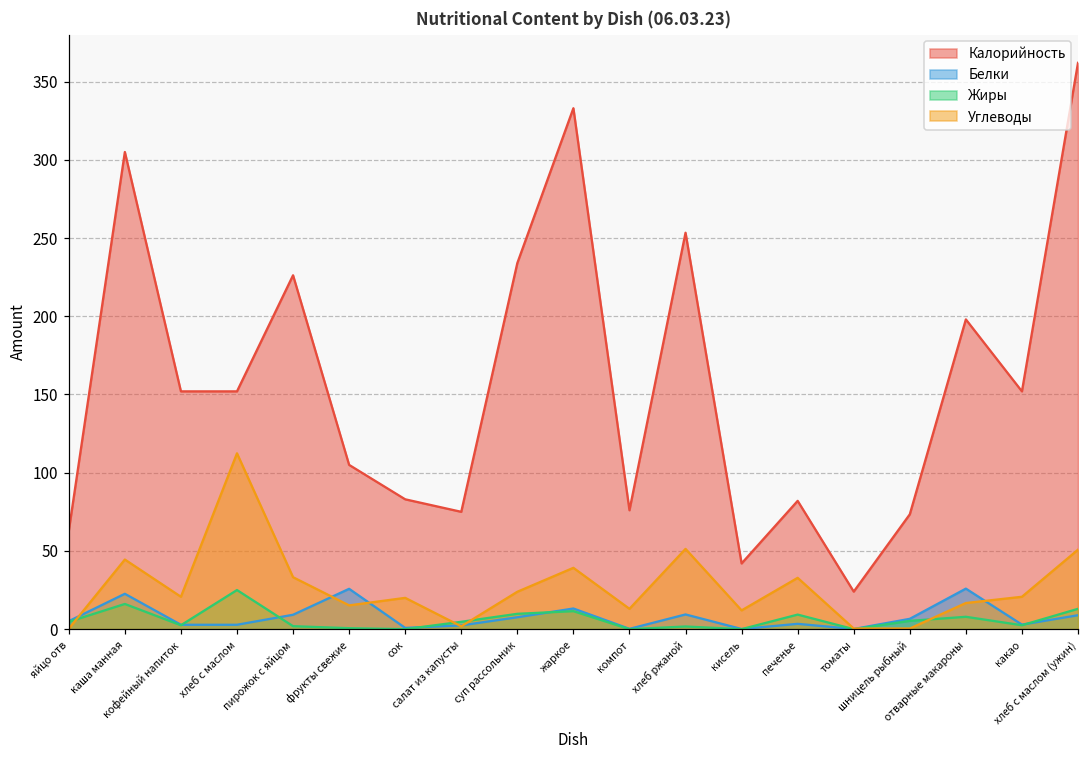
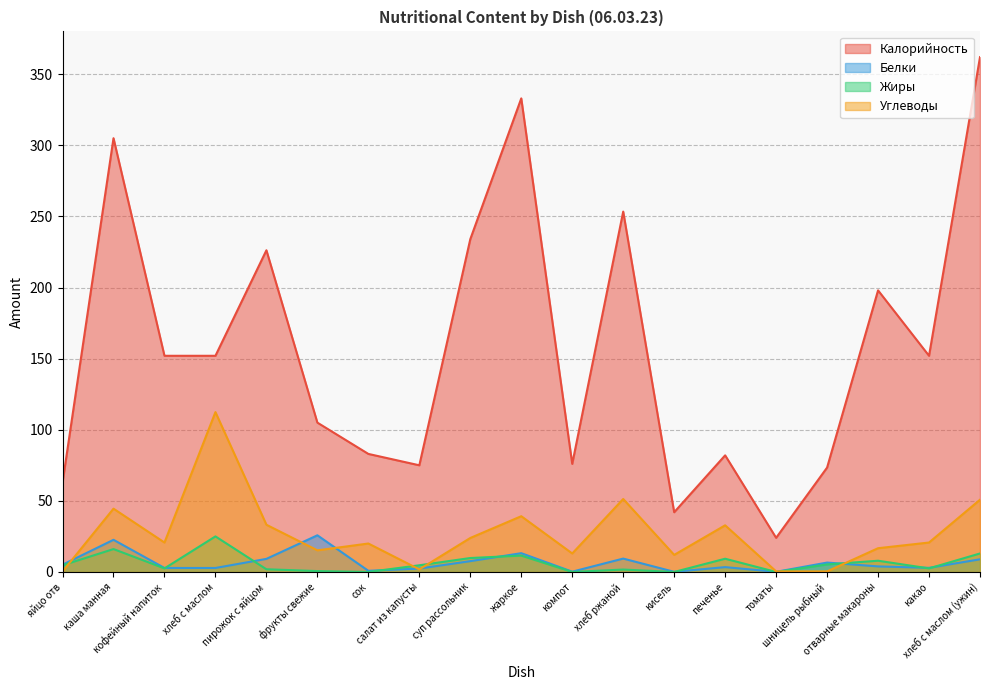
Белки, отварные макароны: 26 -> 4
